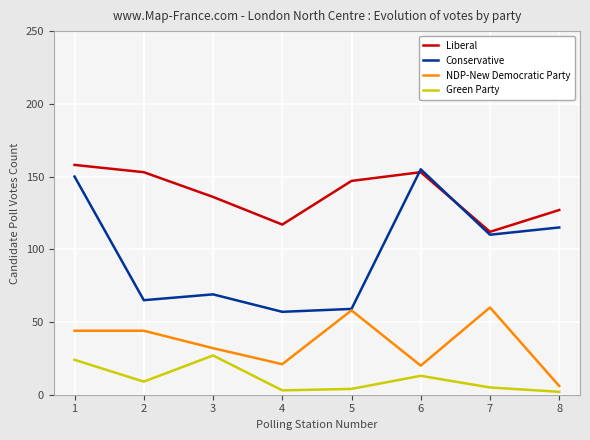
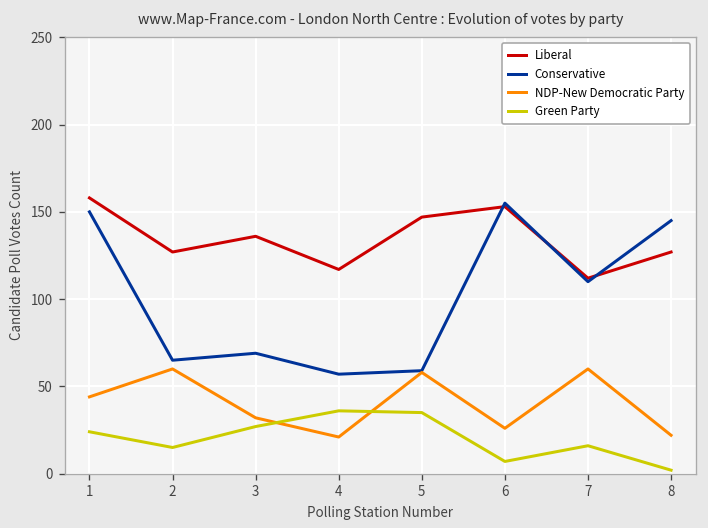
Liberal, 2: 153 -> 127
NDP-New Democratic Party, 2: 44 -> 60
Green Party, 2: 9 -> 15
Green Party, 4: 3 -> 36
Green Party, 5: 4 -> 35
NDP-New Democratic Party, 6: 20 -> 26
Green Party, 6: 13 -> 7
Green Party, 7: 5 -> 16
Conservative, 8: 115 -> 145
NDP-New Democratic Party, 8: 6 -> 22
